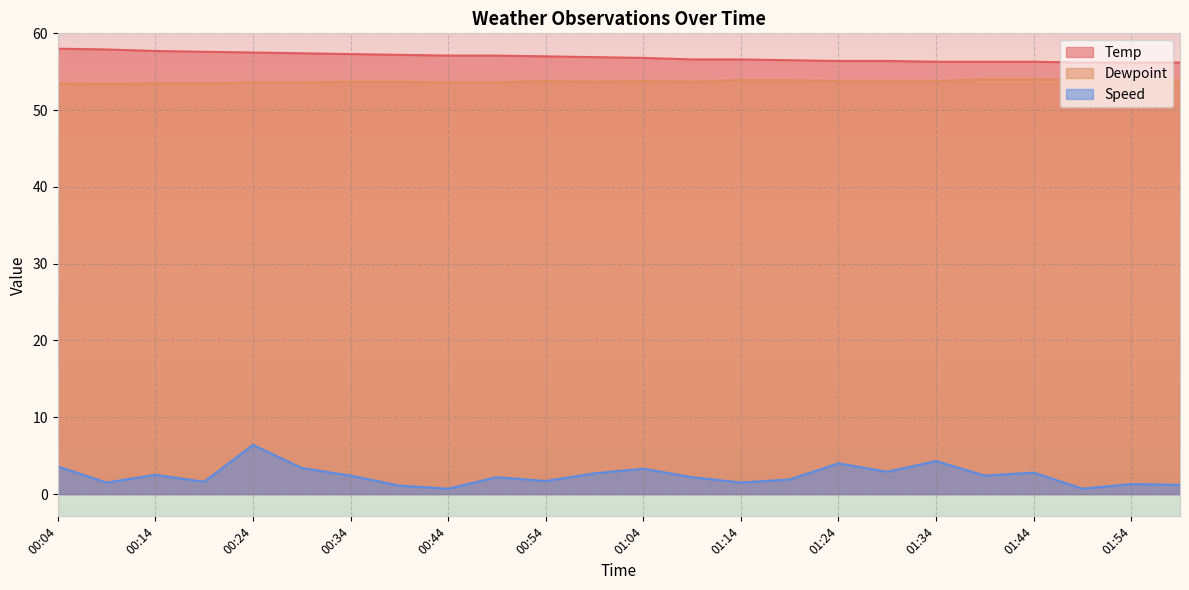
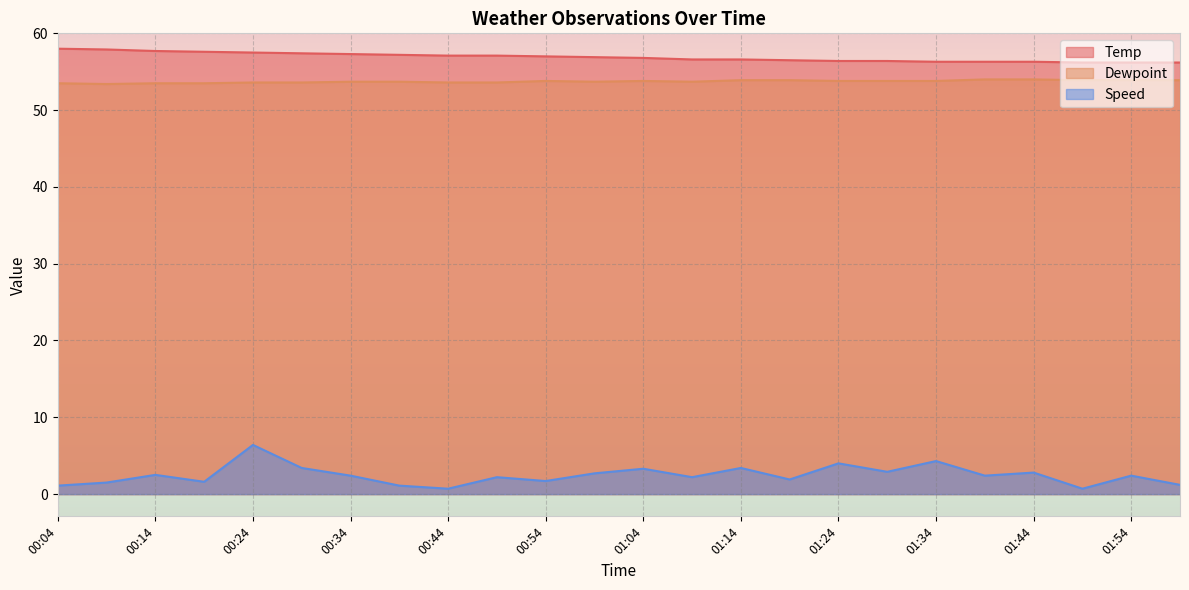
Speed, 00:04: 4 -> 1
Speed, 01:14: 2 -> 3
Speed, 01:54: 1 -> 2
